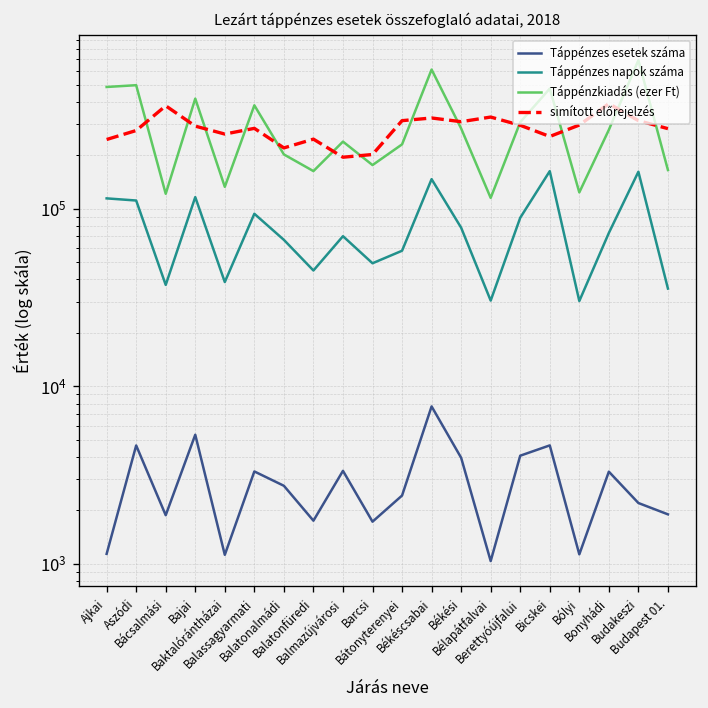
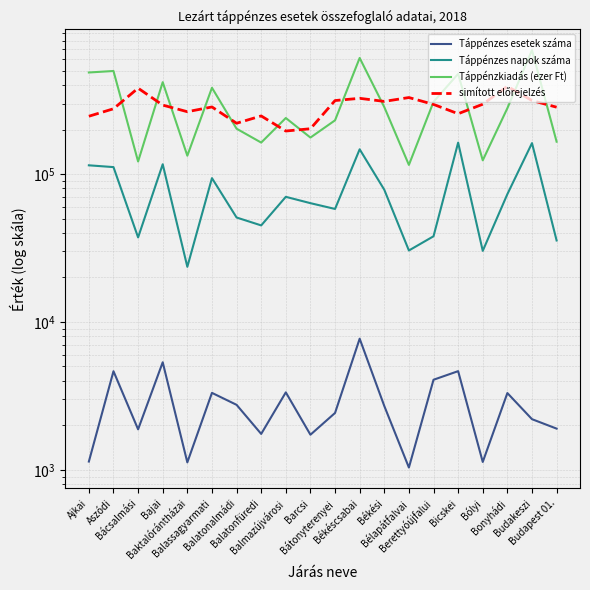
Táppénzes napok száma, Baktalórántházai: 39000 -> 24000
Táppénzes napok száma, Balatonalmádi: 70000 -> 51000
Táppénzes napok száma, Barcsi: 49000 -> 64000
Táppénzes esetek száma, Békési: 4000 -> 2700
Táppénzes napok száma, Berettyóújfalui: 90000 -> 38000
